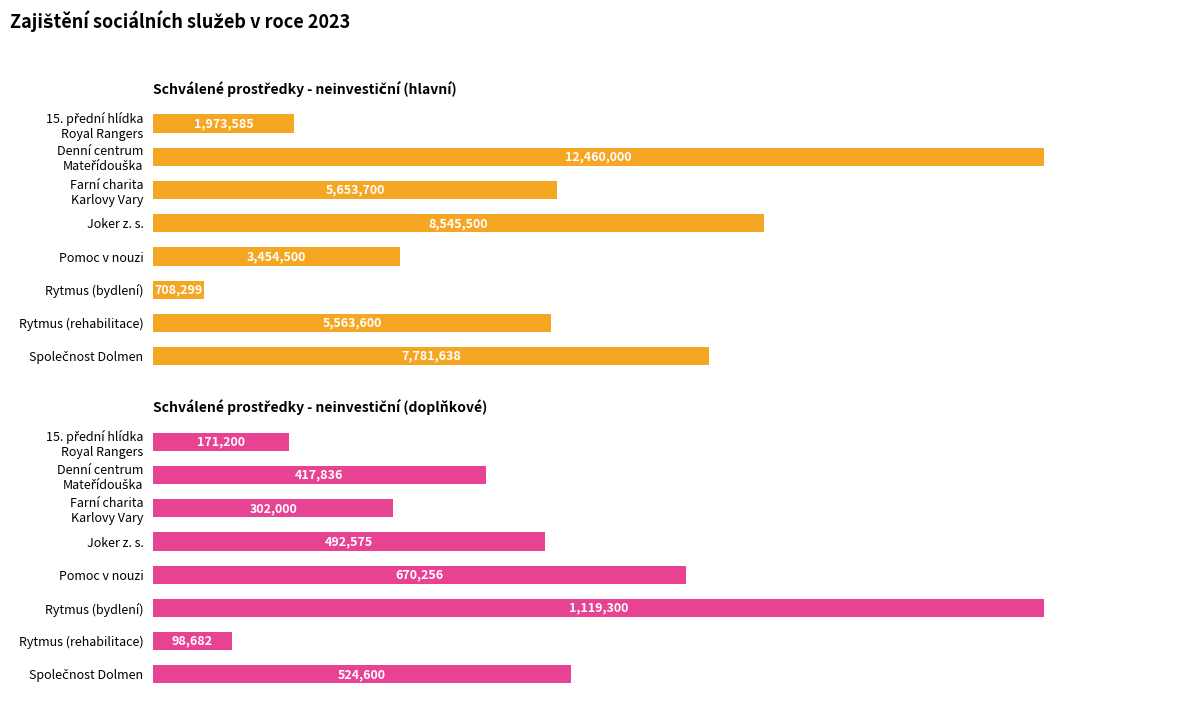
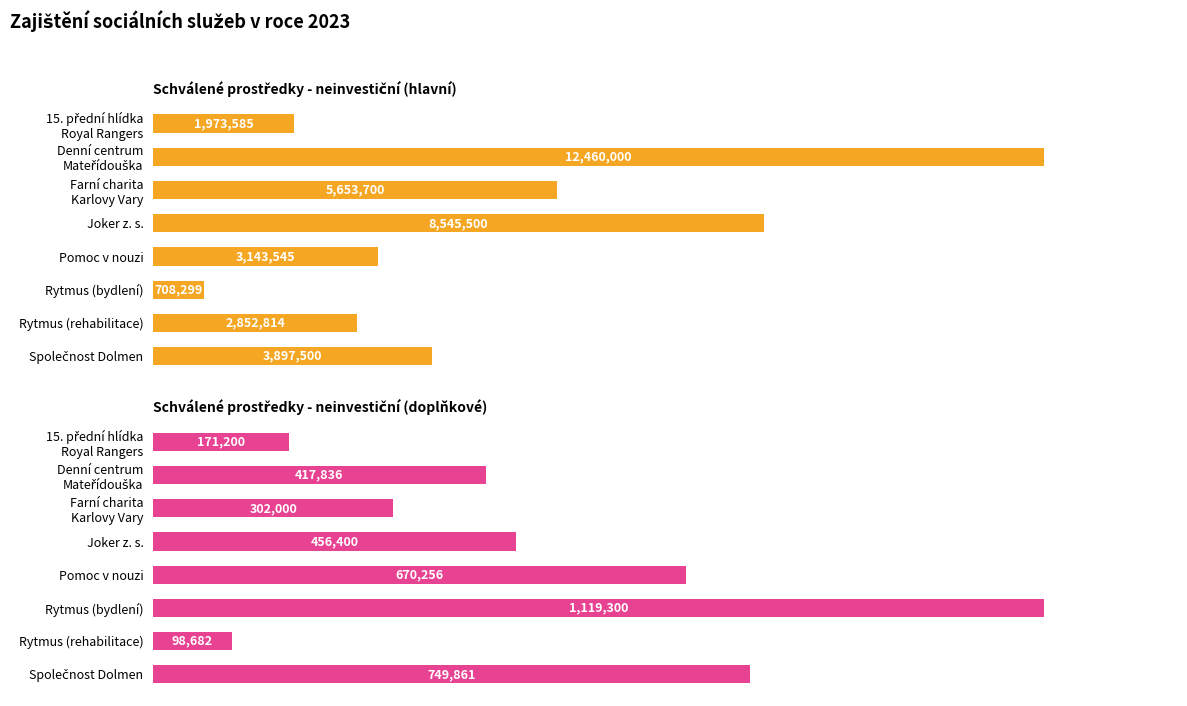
Schválené prostředky - neinvestiční (hlavní), Pomoc v nouzi: 3,454,500 -> 3,143,545
Schválené prostředky - neinvestiční (hlavní), Rytmus (rehabilitace): 5,563,600 -> 2,852,814
Schválené prostředky - neinvestiční (hlavní), Společnost Dolmen: 7,781,638 -> 3,897,500
Schválené prostředky - neinvestiční (doplňkové), Joker z. s.: 492,575 -> 456,400
Schválené prostředky - neinvestiční (doplňkové), Společnost Dolmen: 524,600 -> 749,861
